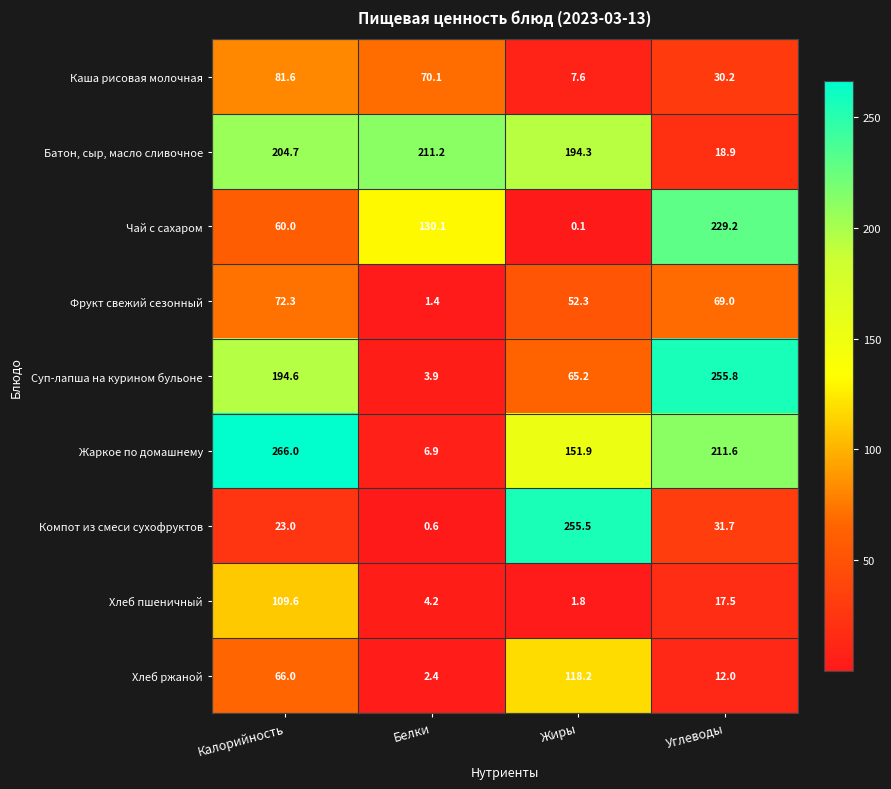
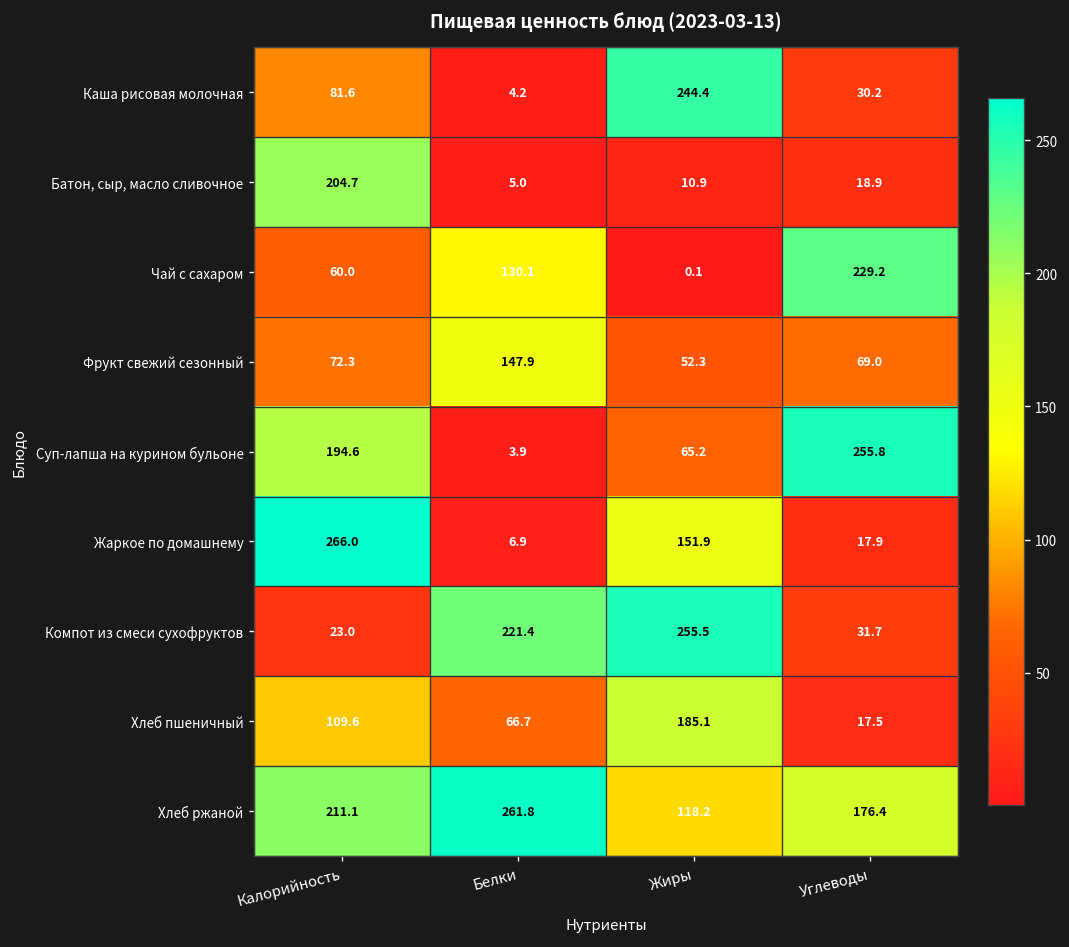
Каша рисовая молочная, Белки: 70.1 -> 4.2
Каша рисовая молочная, Жиры: 7.6 -> 244.4
Батон, сыр, масло сливочное, Белки: 211.2 -> 5.0
Батон, сыр, масло сливочное, Жиры: 194.3 -> 10.9
Фрукт свежий сезонный, Белки: 1.4 -> 147.9
Жаркое по домашнему, Углеводы: 211.6 -> 17.9
Компот из смеси сухофруктов, Белки: 0.6 -> 221.4
Хлеб пшеничный, Белки: 4.2 -> 66.7
Хлеб пшеничный, Жиры: 1.8 -> 185.1
Хлеб ржаной, Калорийность: 66.0 -> 211.1
Хлеб ржаной, Белки: 2.4 -> 261.8
Хлеб ржаной, Углеводы: 12.0 -> 176.4
